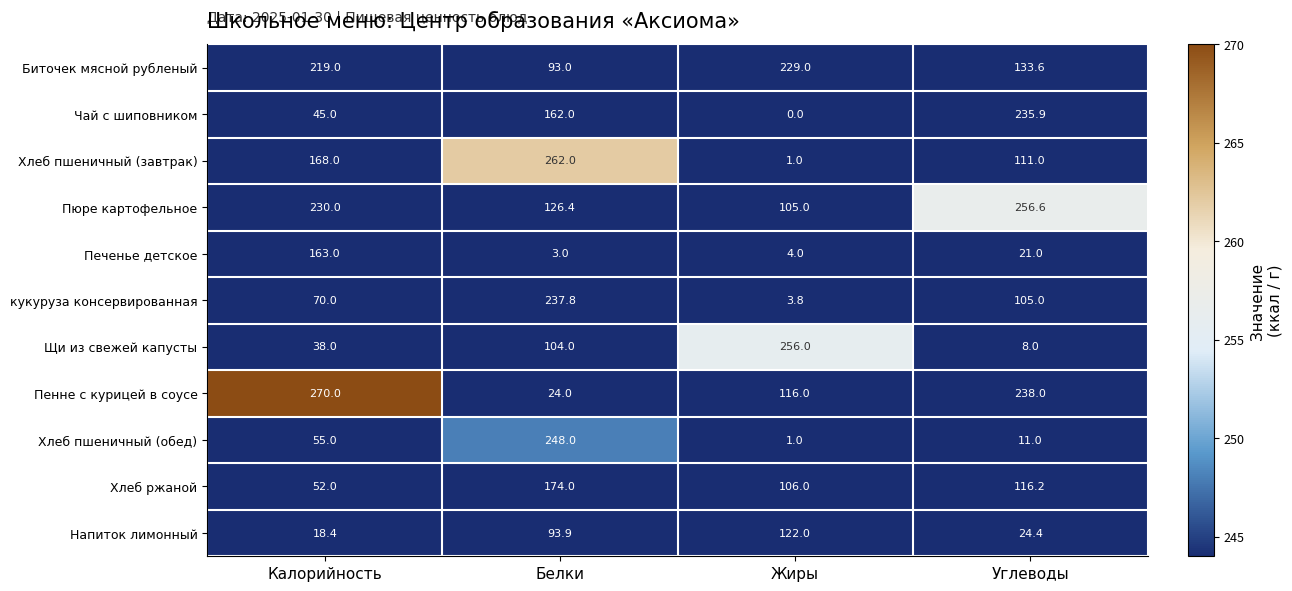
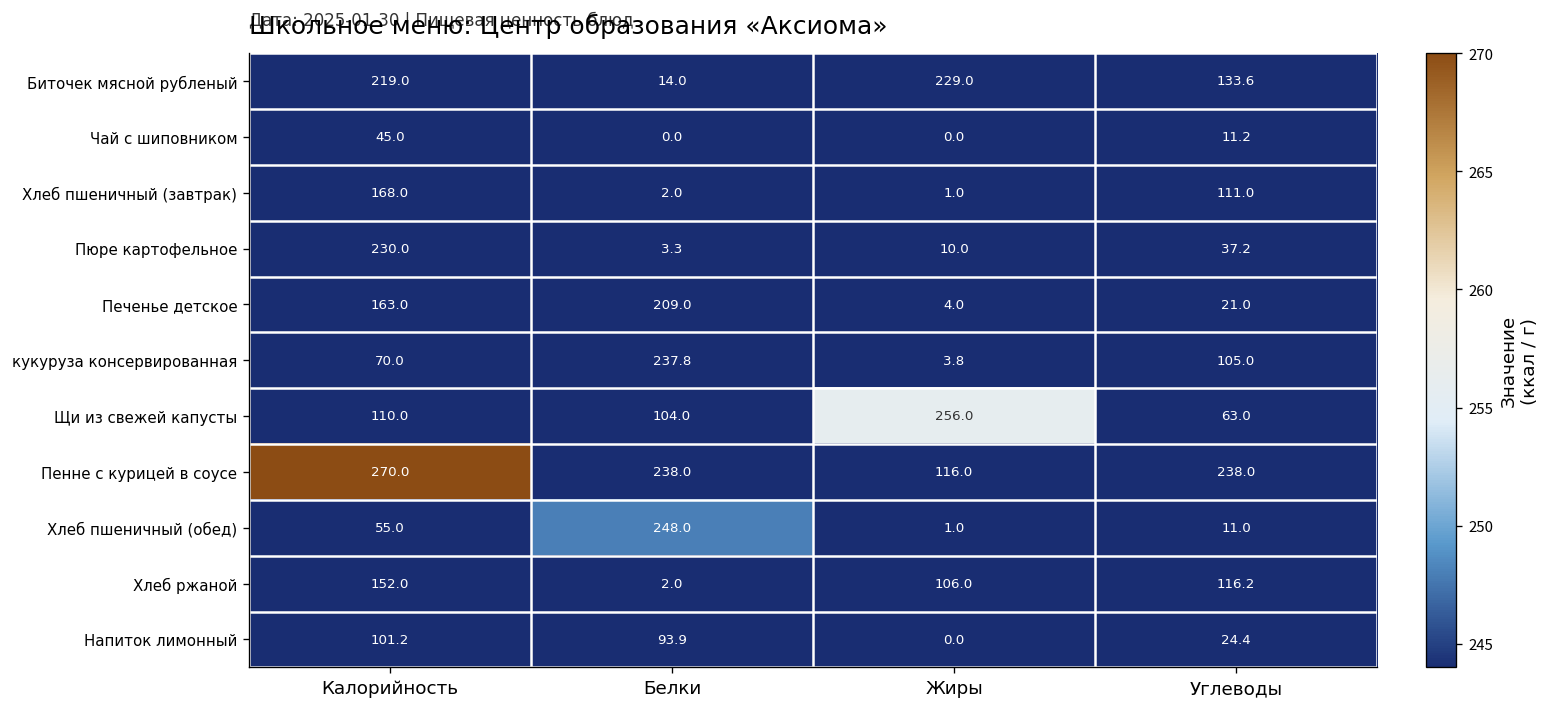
Биточек мясной рубленый, Белки: 93.0 -> 14.0
Чай с шиповником, Белки: 162.0 -> 0.0
Чай с шиповником, Углеводы: 235.9 -> 11.2
Хлеб пшеничный (завтрак), Белки: 262.0 -> 2.0
Пюре картофельное, Белки: 126.4 -> 3.3
Пюре картофельное, Жиры: 105.0 -> 10.0
Пюре картофельное, Углеводы: 256.6 -> 37.2
Печенье детское, Белки: 3.0 -> 209.0
Щи из свежей капусты, Калорийность: 38.0 -> 110.0
Щи из свежей капусты, Углеводы: 8.0 -> 63.0
Пенне с курицей в соусе, Белки: 24.0 -> 238.0
Хлеб ржаной, Калорийность: 52.0 -> 152.0
Хлеб ржаной, Белки: 174.0 -> 2.0
Напиток лимонный, Калорийность: 18.4 -> 101.2
Напиток лимонный, Жиры: 122.0 -> 0.0
